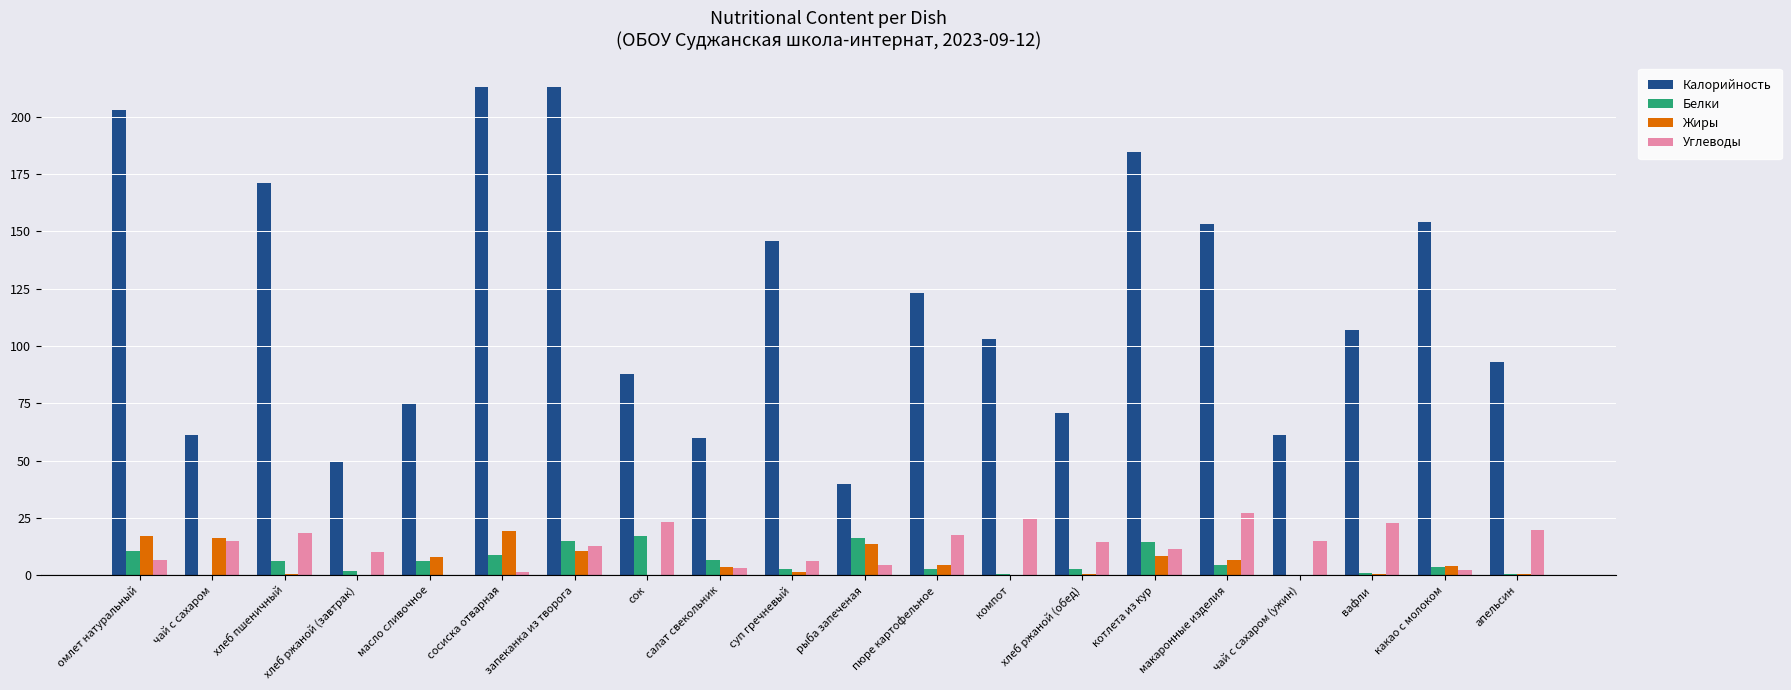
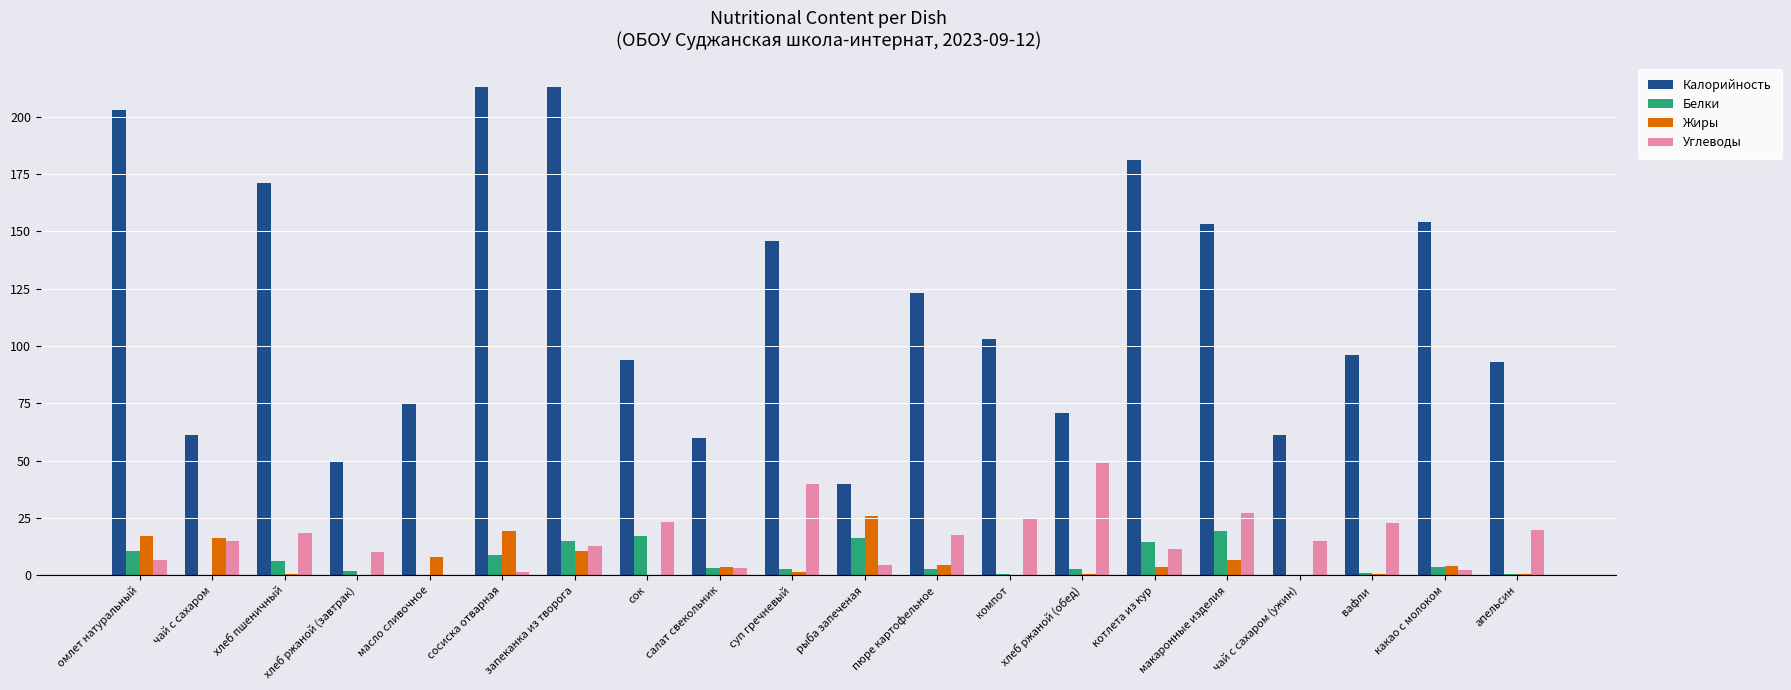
Белки, масло сливочное: 6 -> 0
Калорийность, сок: 88 -> 94
Белки, салат свекольник: 7 -> 3
Углеводы, суп гречневый: 6 -> 40
Жиры, рыба запеченая: 14 -> 26
Углеводы, хлеб ржаной (обед): 15 -> 49
Калорийность, котлета из кур: 185 -> 181
Жиры, котлета из кур: 8 -> 4
Белки, макаронные изделия: 5 -> 20
Калорийность, вафли: 107 -> 96
